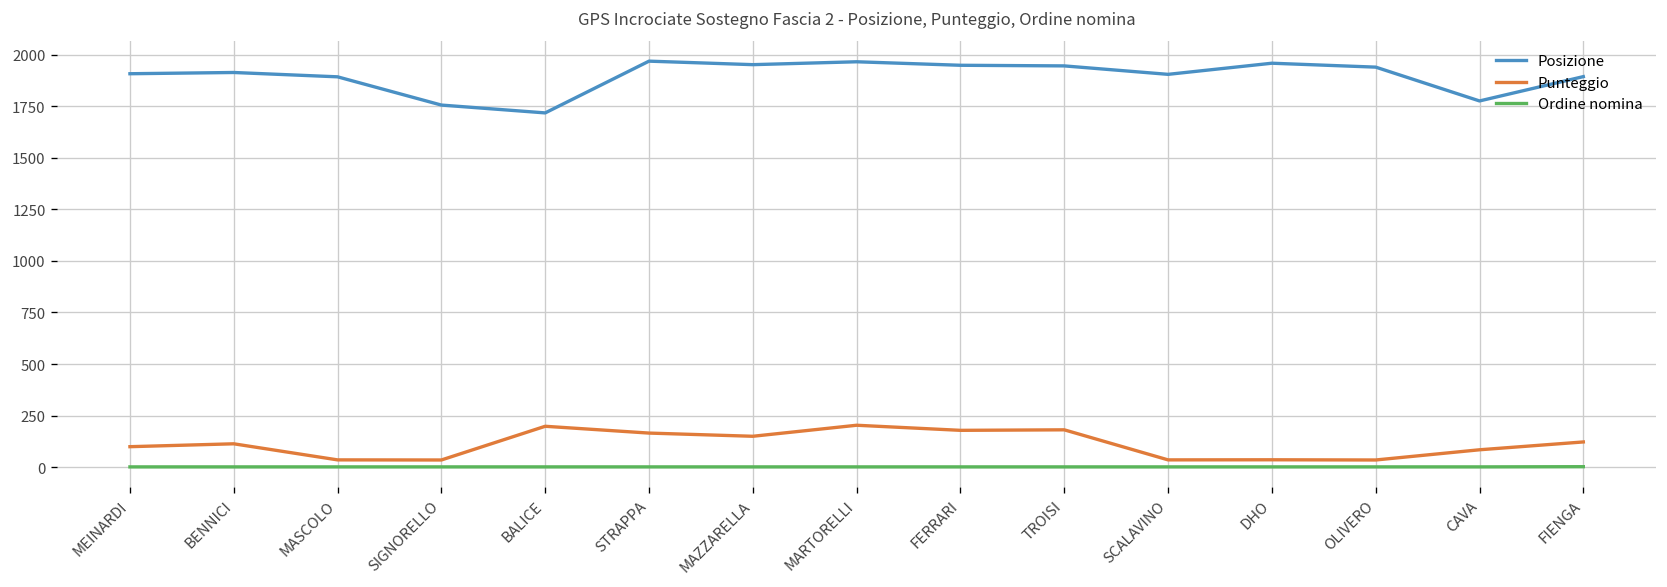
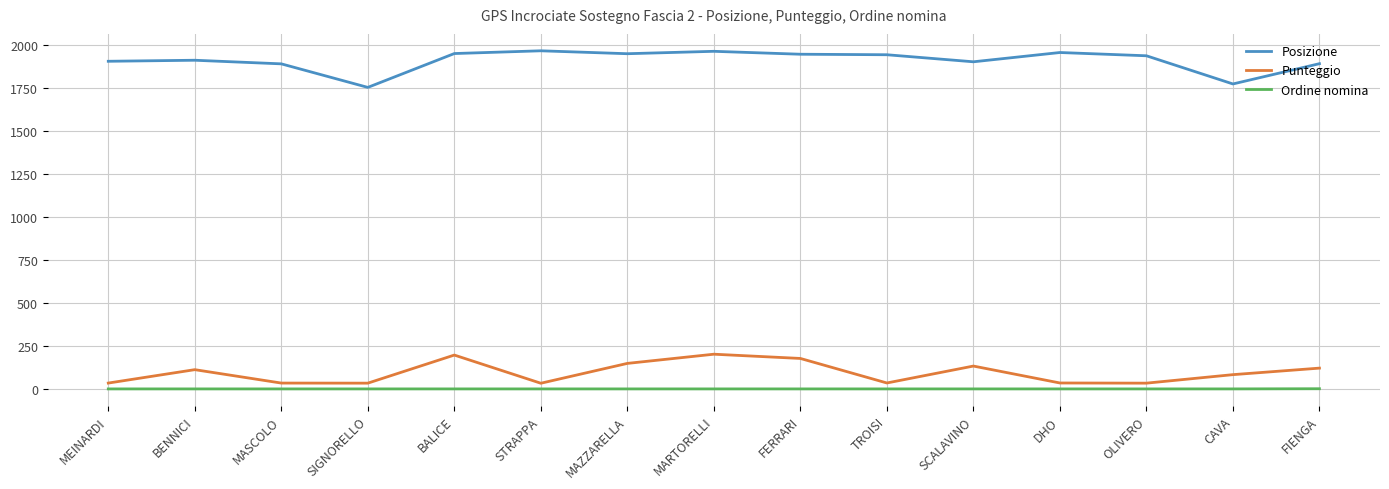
Punteggio, MEINARDI: 100 -> 40
Posizione, BALICE: 1720 -> 1950
Punteggio, STRAPPA: 170 -> 30
Punteggio, TROISI: 180 -> 40
Punteggio, SCALAVINO: 40 -> 130
